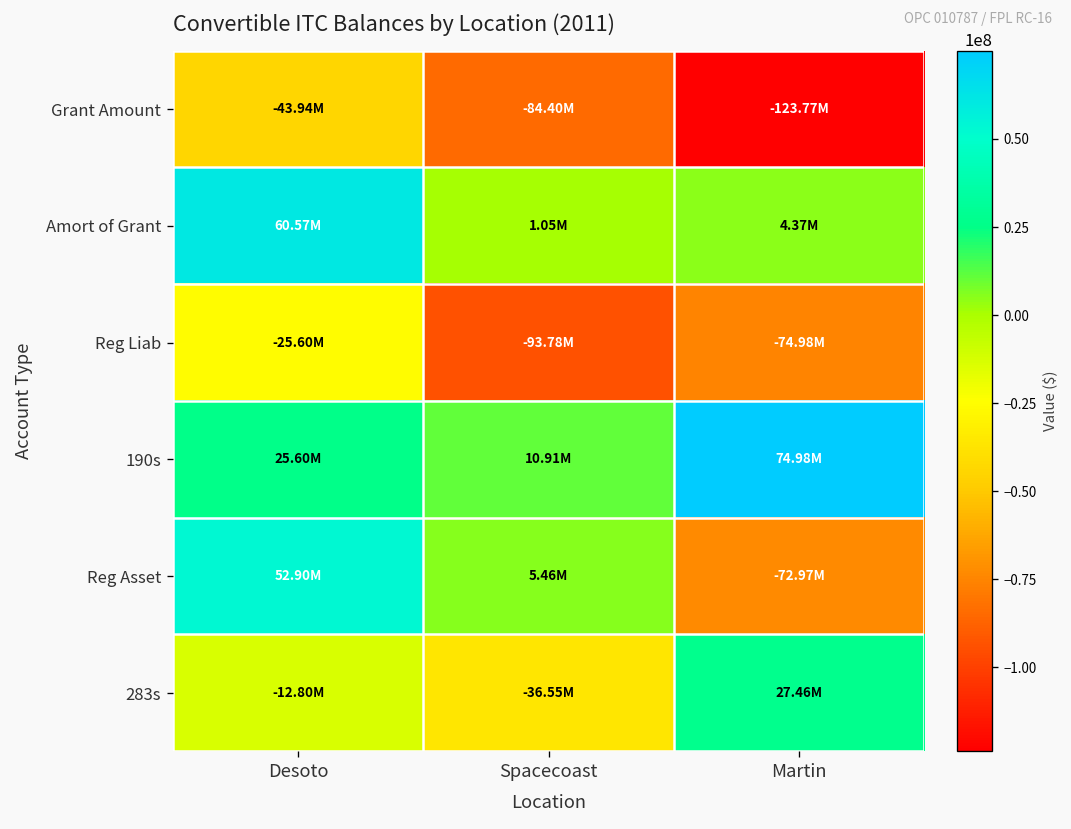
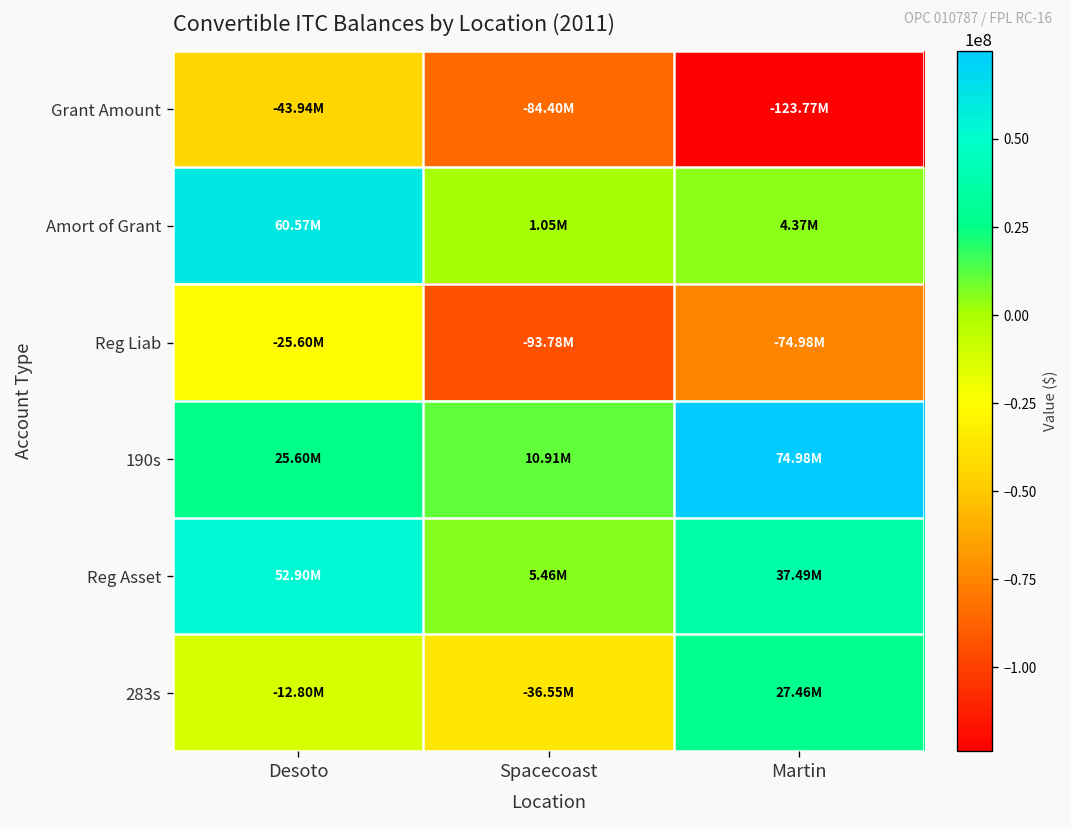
Reg Asset, Martin: -72.97M -> 37.49M
